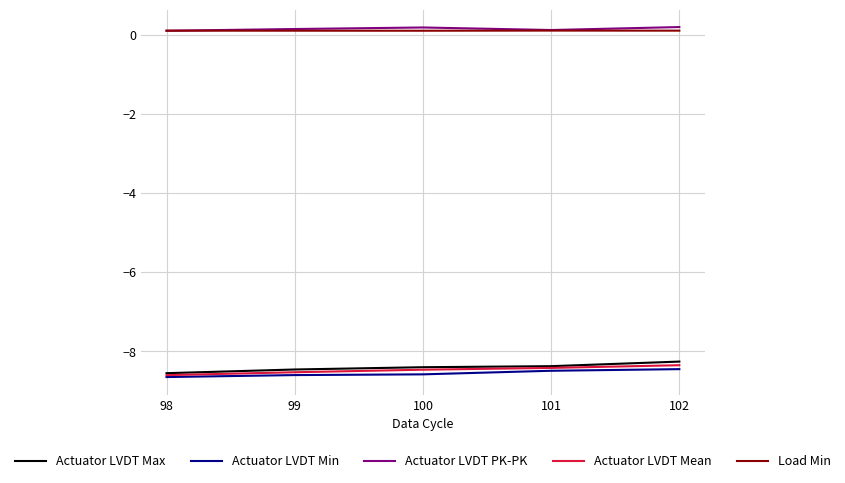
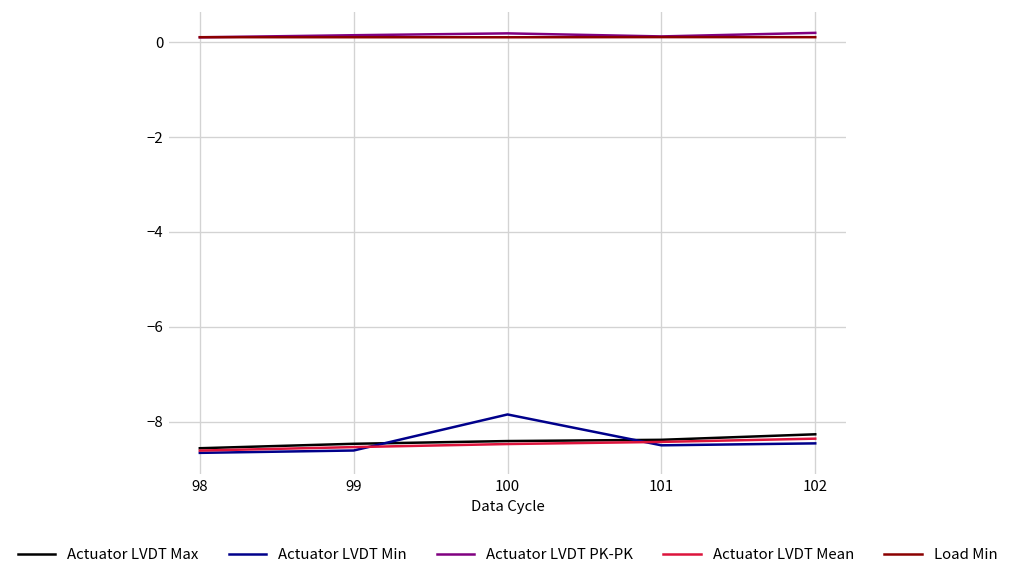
Actuator LVDT Min, 100: -8.6 -> -7.8
